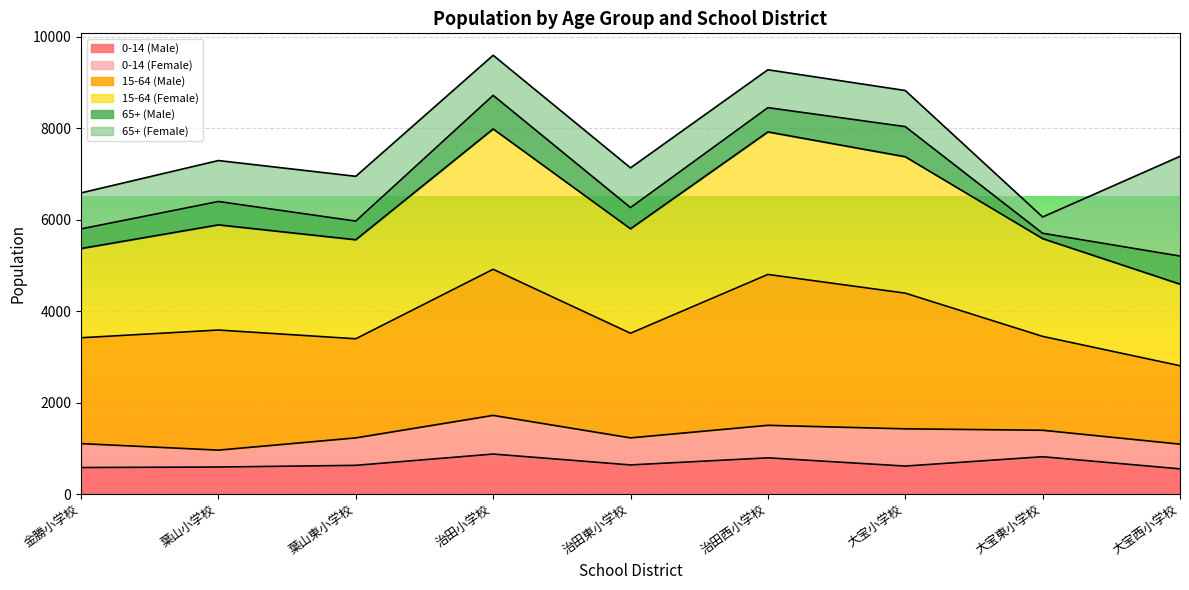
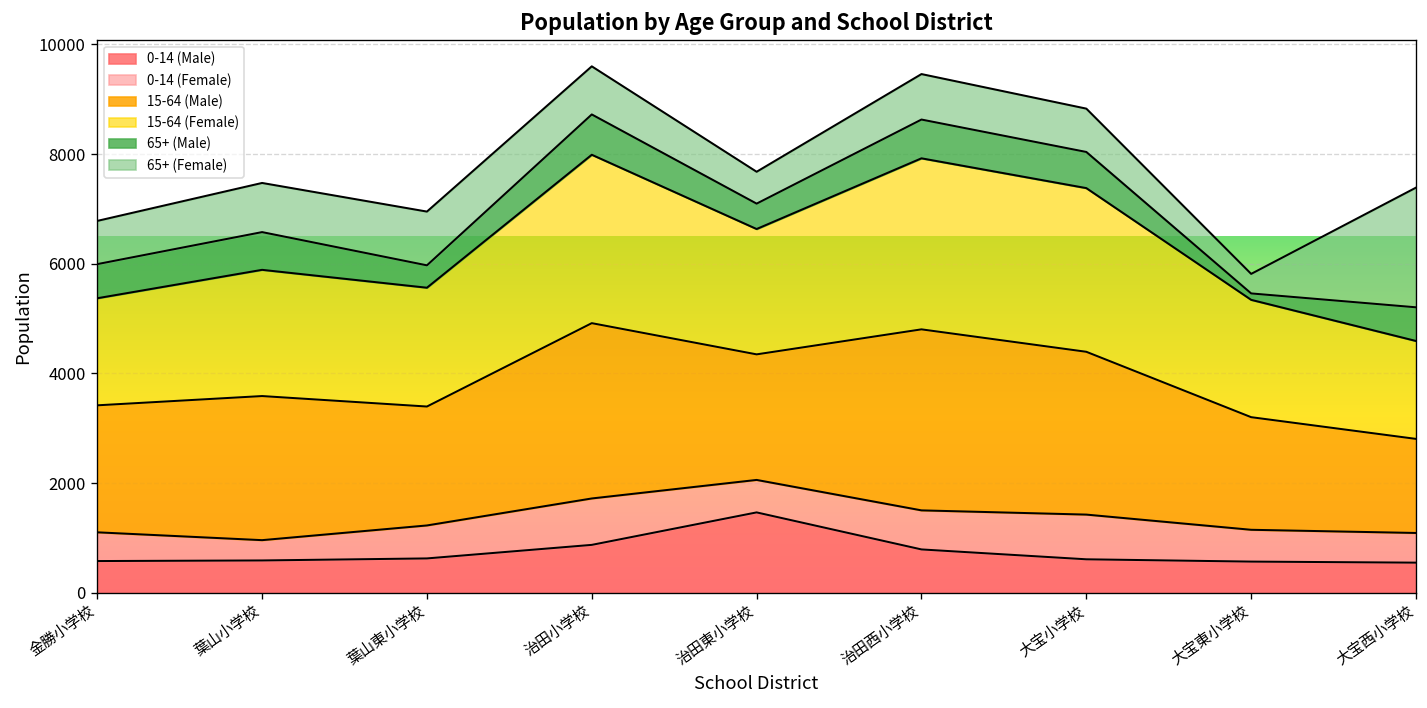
65+ (Male), 金勝小学校: 400 -> 600
65+ (Male), 葉山小学校: 500 -> 700
0-14 (Male), 治田東小学校: 600 -> 1500
65+ (Female), 治田東小学校: 900 -> 600
65+ (Male), 治田西小学校: 500 -> 700
0-14 (Male), 大宝東小学校: 800 -> 600
